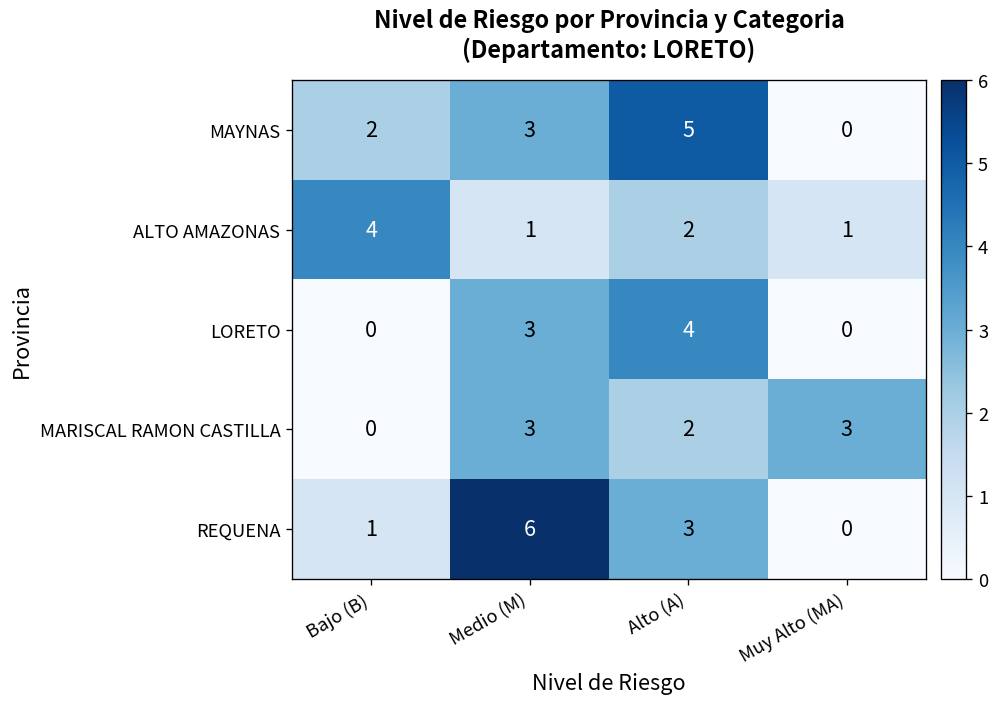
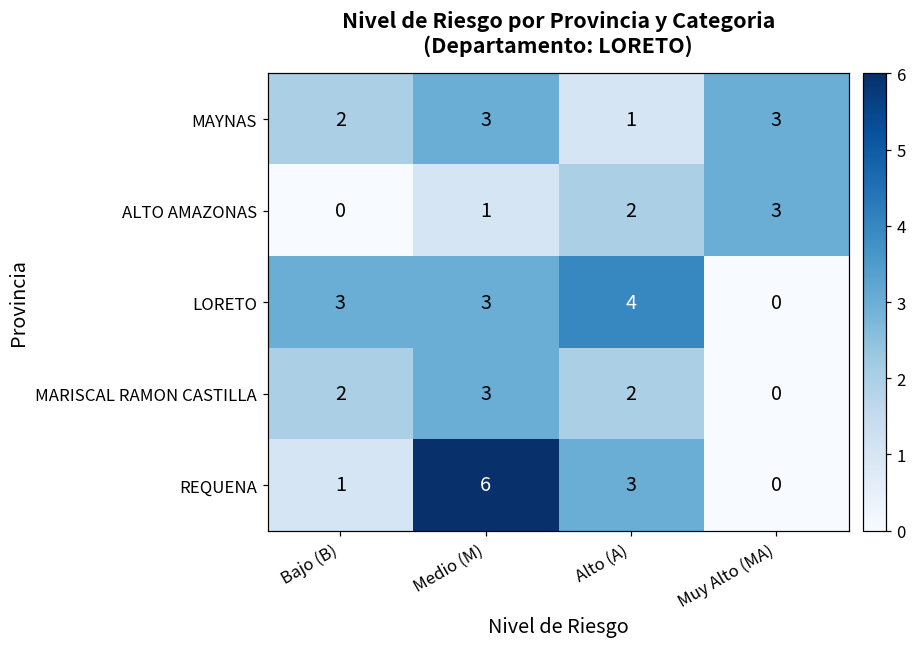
MAYNAS, Alto (A): 5 -> 1
MAYNAS, Muy Alto (MA): 0 -> 3
ALTO AMAZONAS, Bajo (B): 4 -> 0
ALTO AMAZONAS, Muy Alto (MA): 1 -> 3
LORETO, Bajo (B): 0 -> 3
MARISCAL RAMON CASTILLA, Bajo (B): 0 -> 2
MARISCAL RAMON CASTILLA, Muy Alto (MA): 3 -> 0
